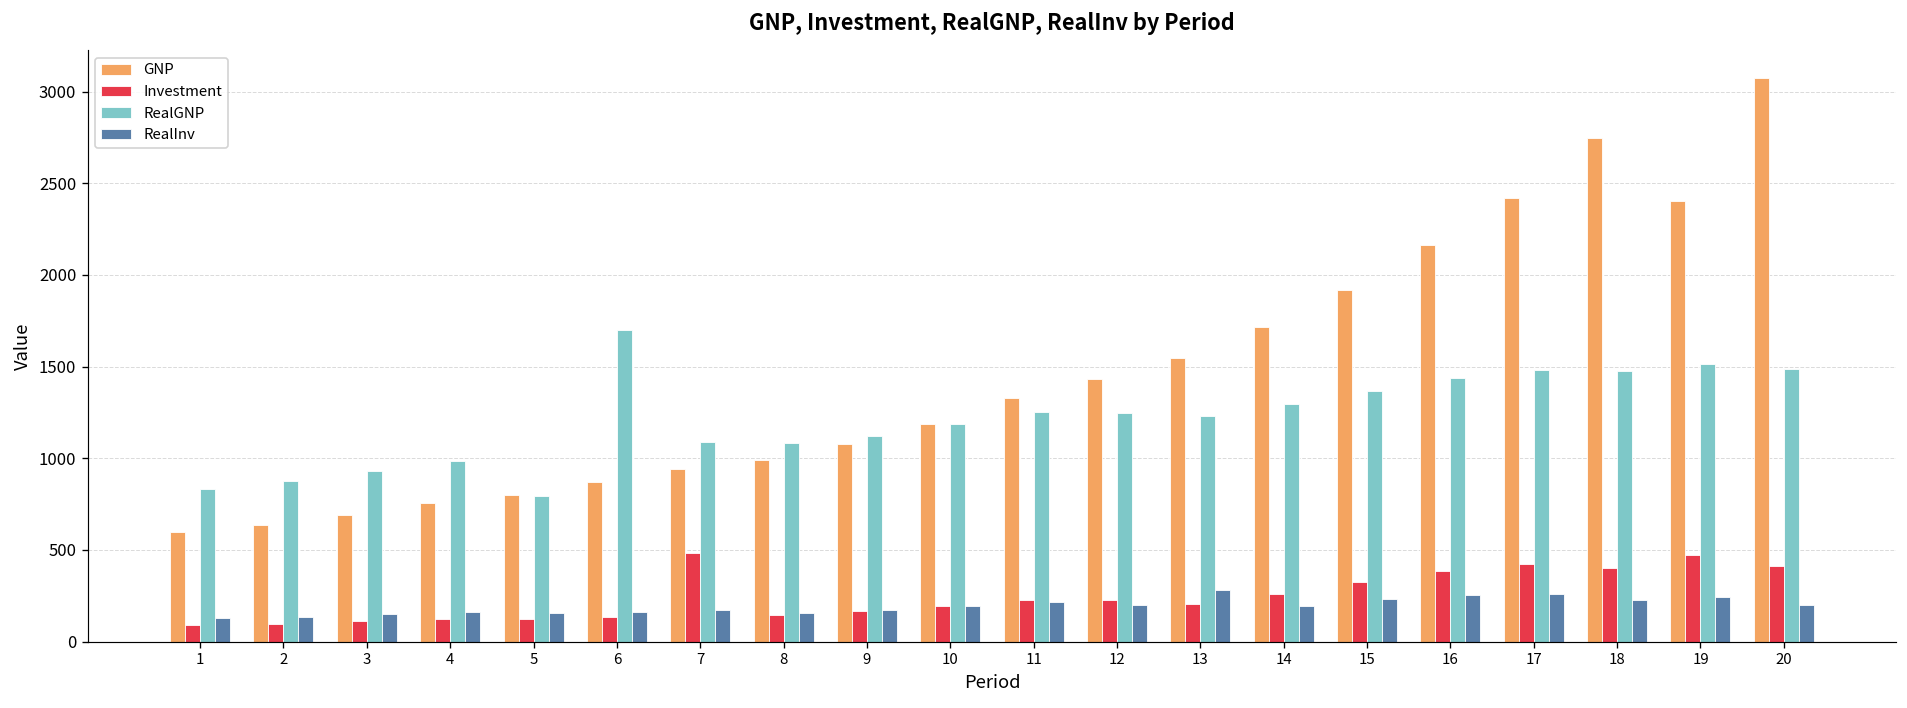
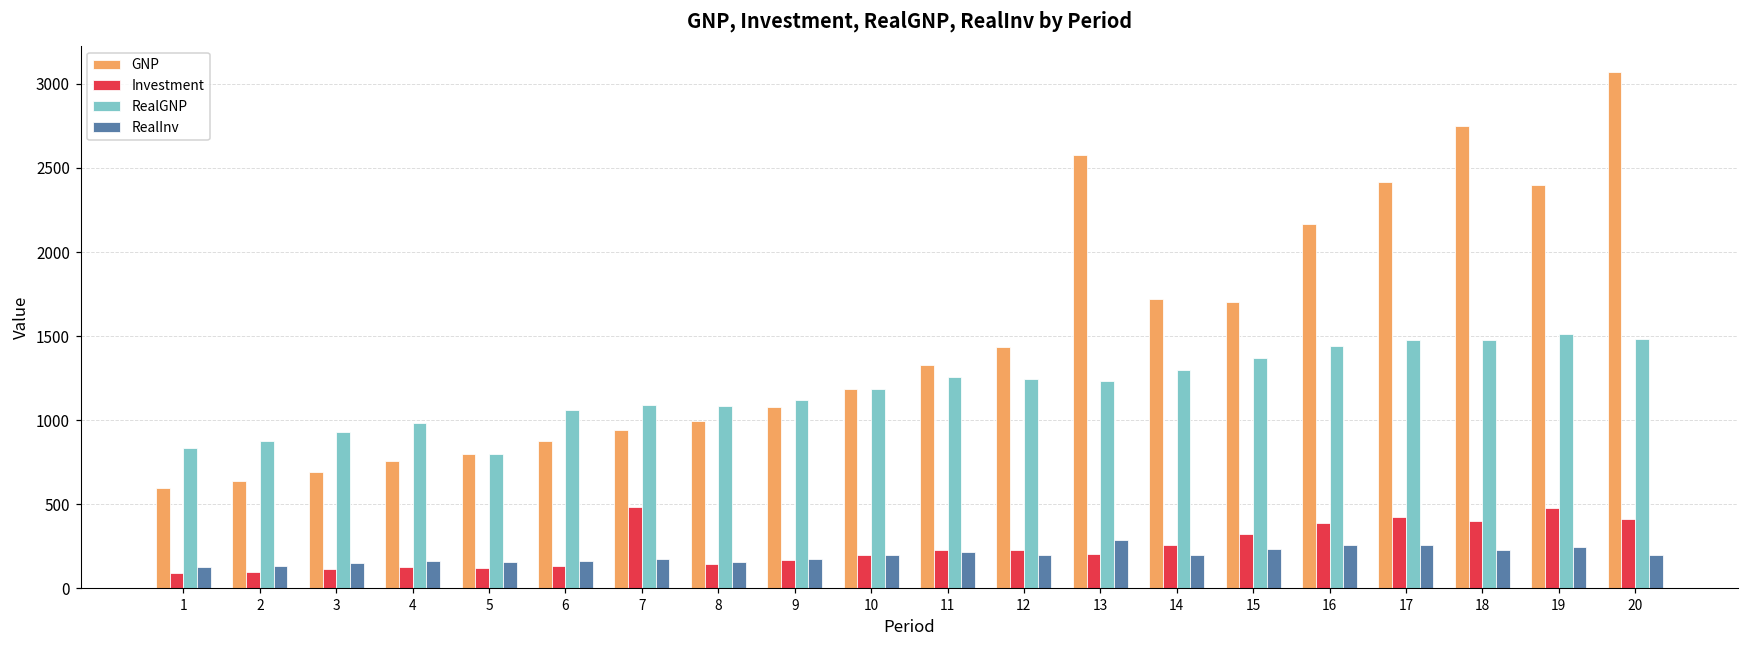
RealGNP, 6: 1700 -> 1060
GNP, 13: 1550 -> 2580
GNP, 15: 1920 -> 1700
